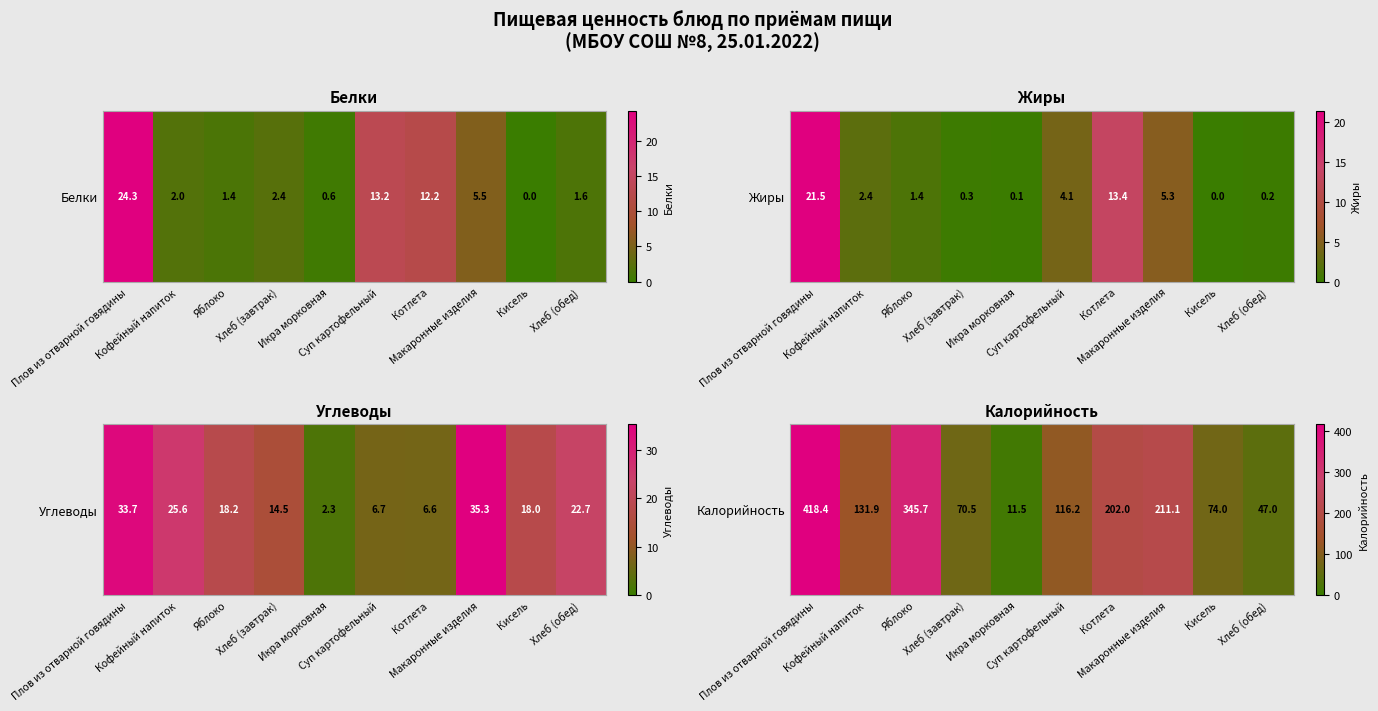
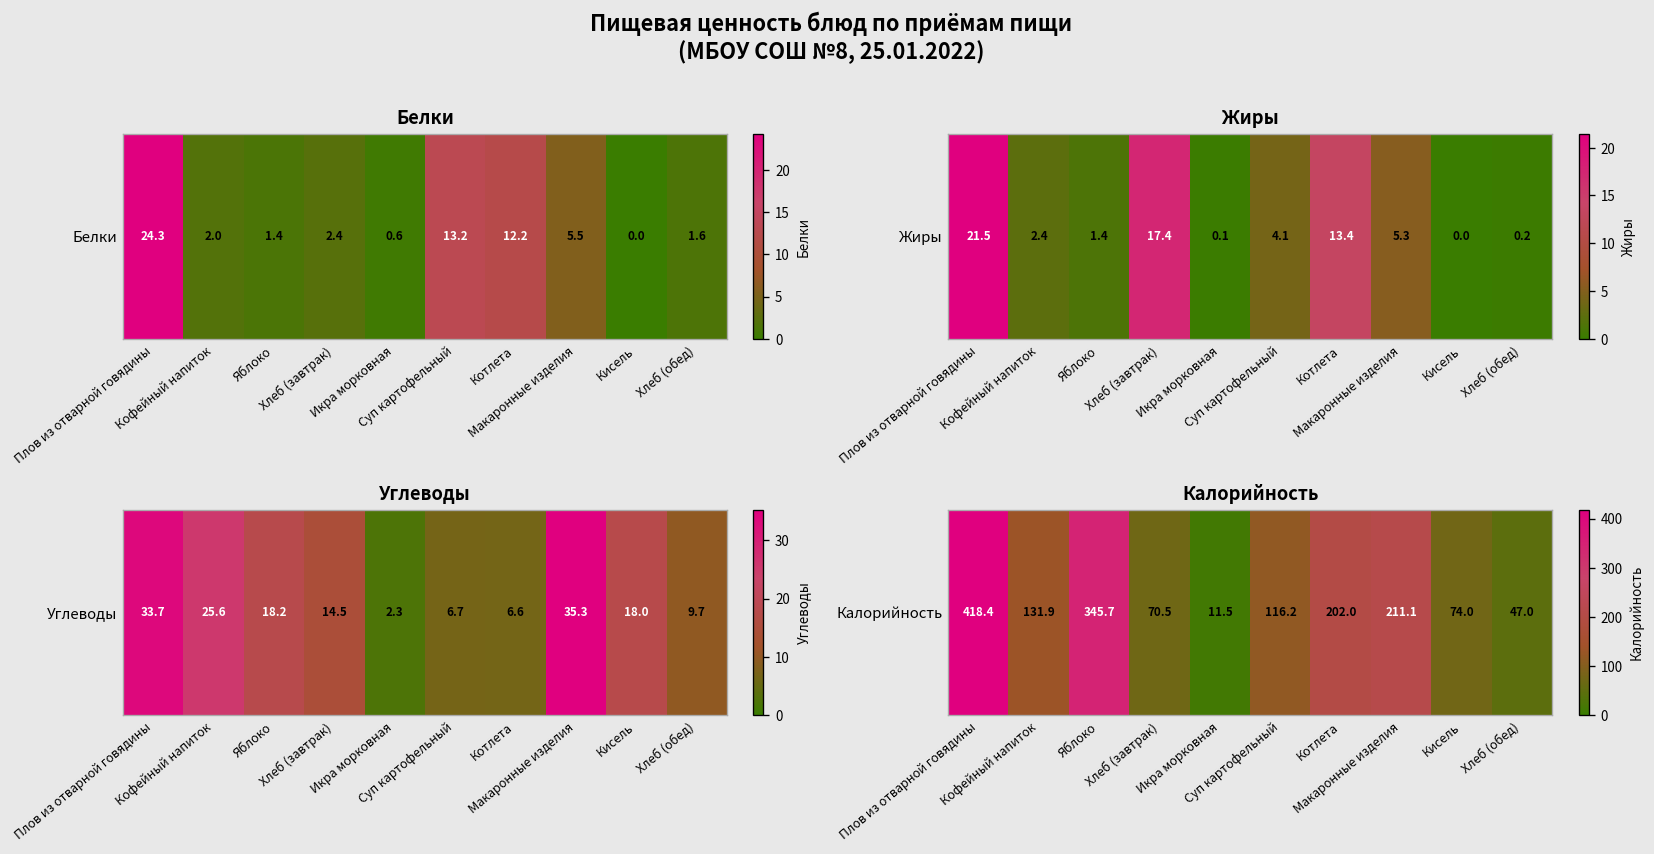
Жиры, Жиры, Хлеб (завтрак): 0.3 -> 17.4
Углеводы, Углеводы, Хлеб (обед): 22.7 -> 9.7
